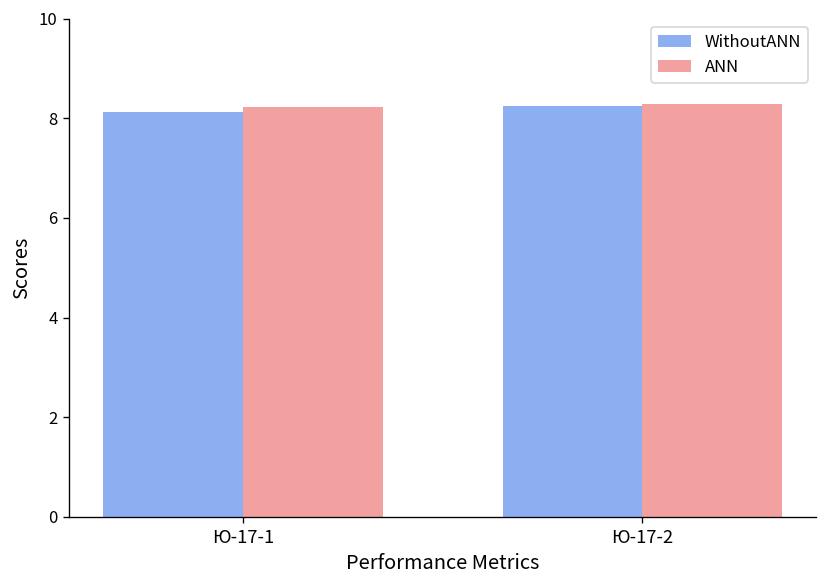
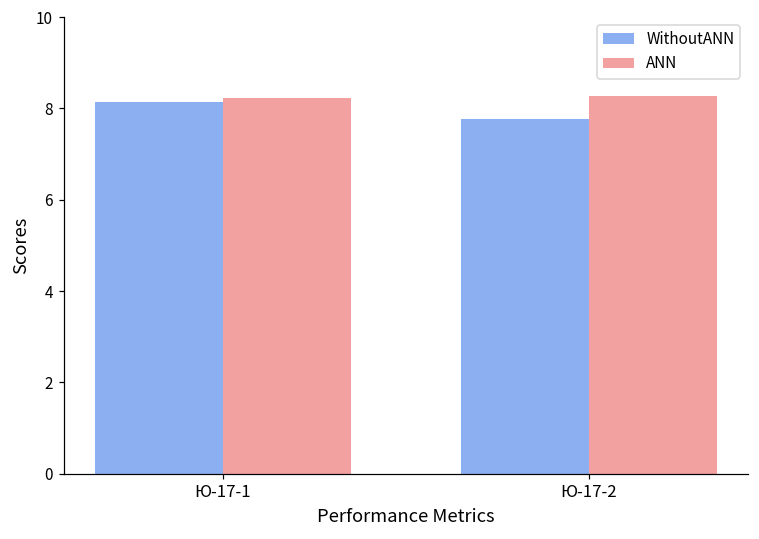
WithoutANN, Ю-17-2: 8.3 -> 7.8
